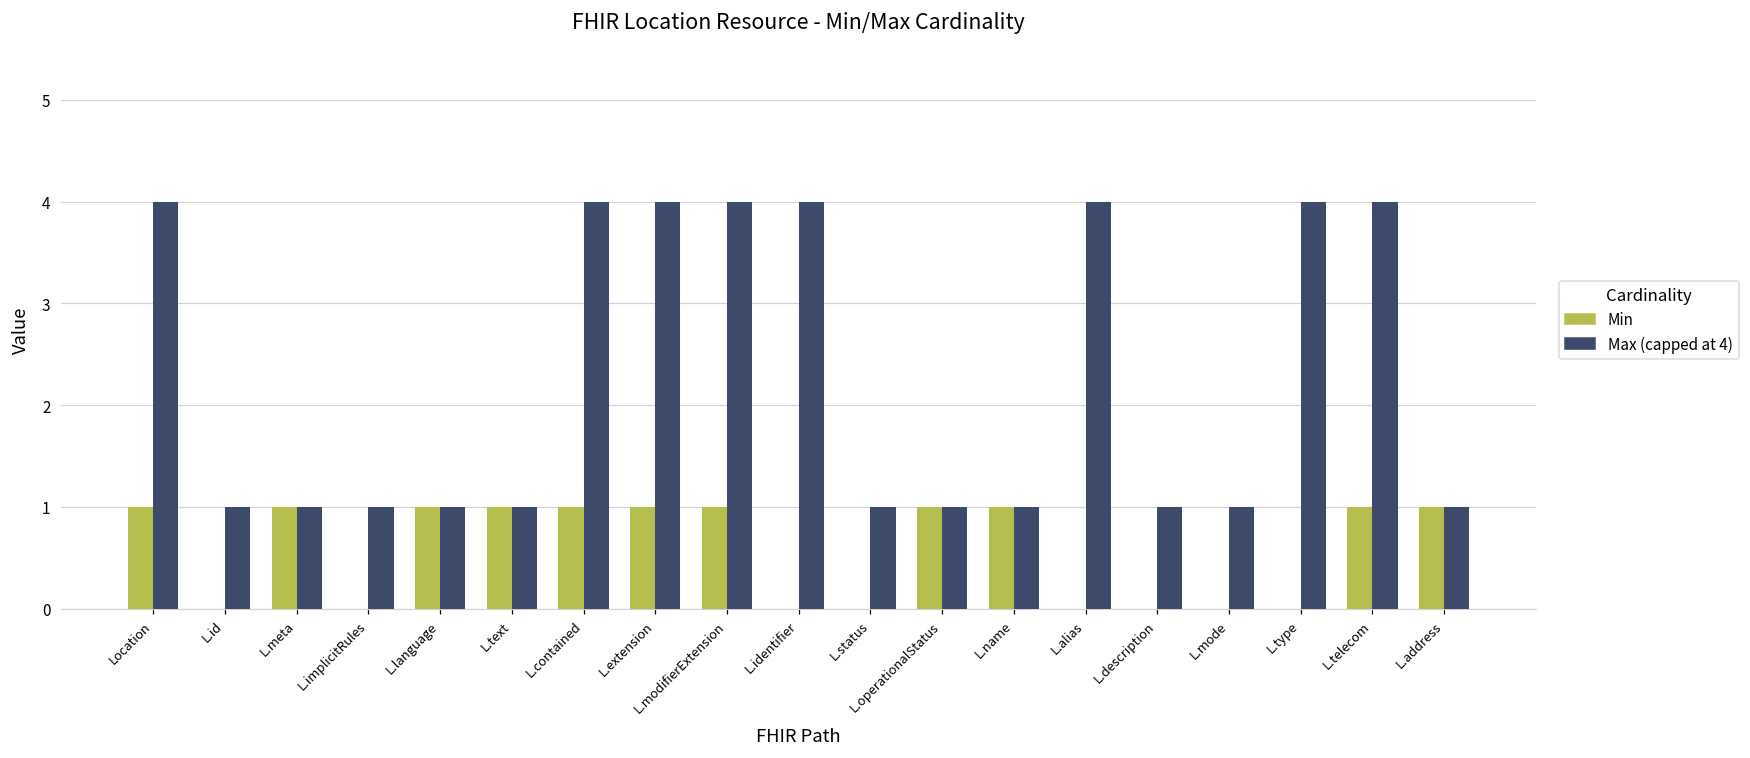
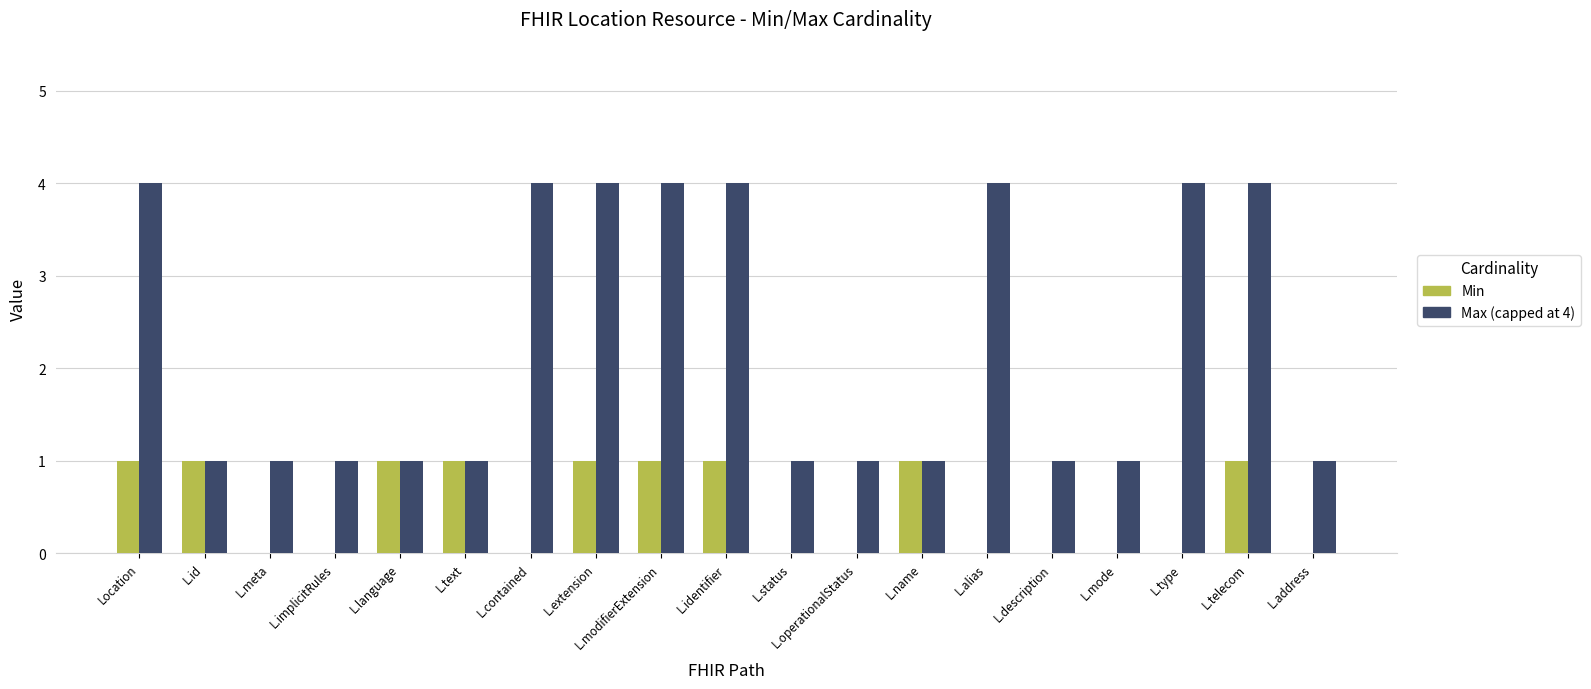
Min, L.id: 0 -> 1
Min, L.meta: 1 -> 0
Min, L.contained: 1 -> 0
Min, L.identifier: 0 -> 1
Min, L.operationalStatus: 1 -> 0
Min, L.address: 1 -> 0
